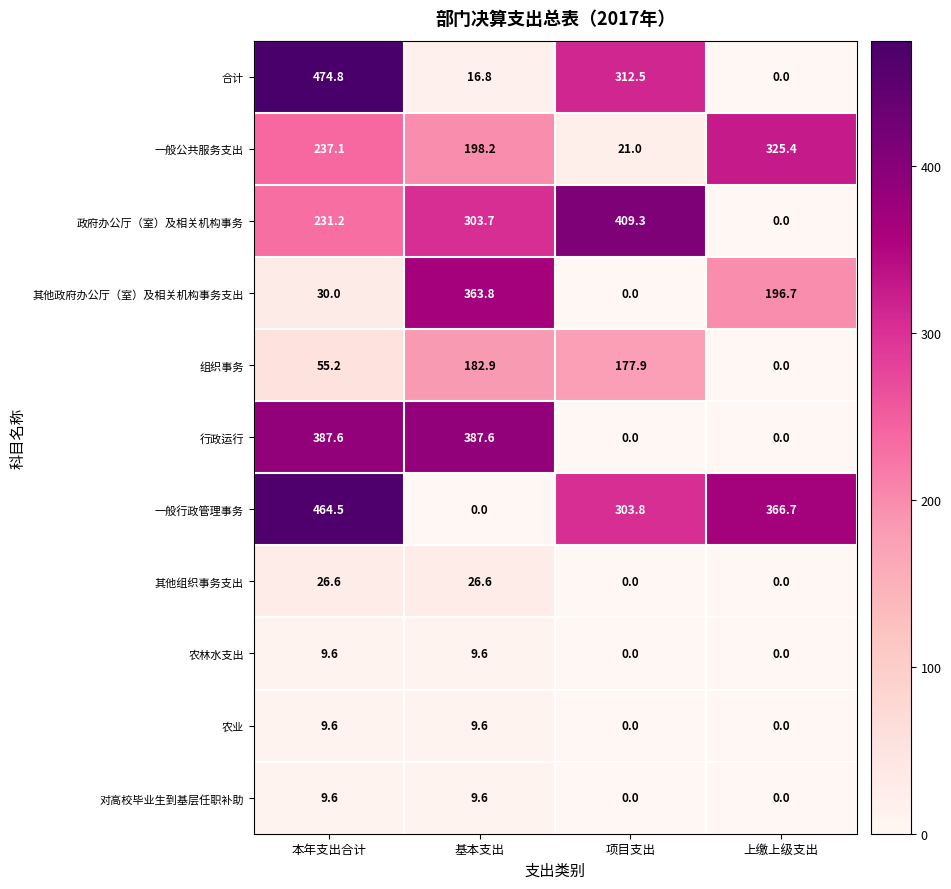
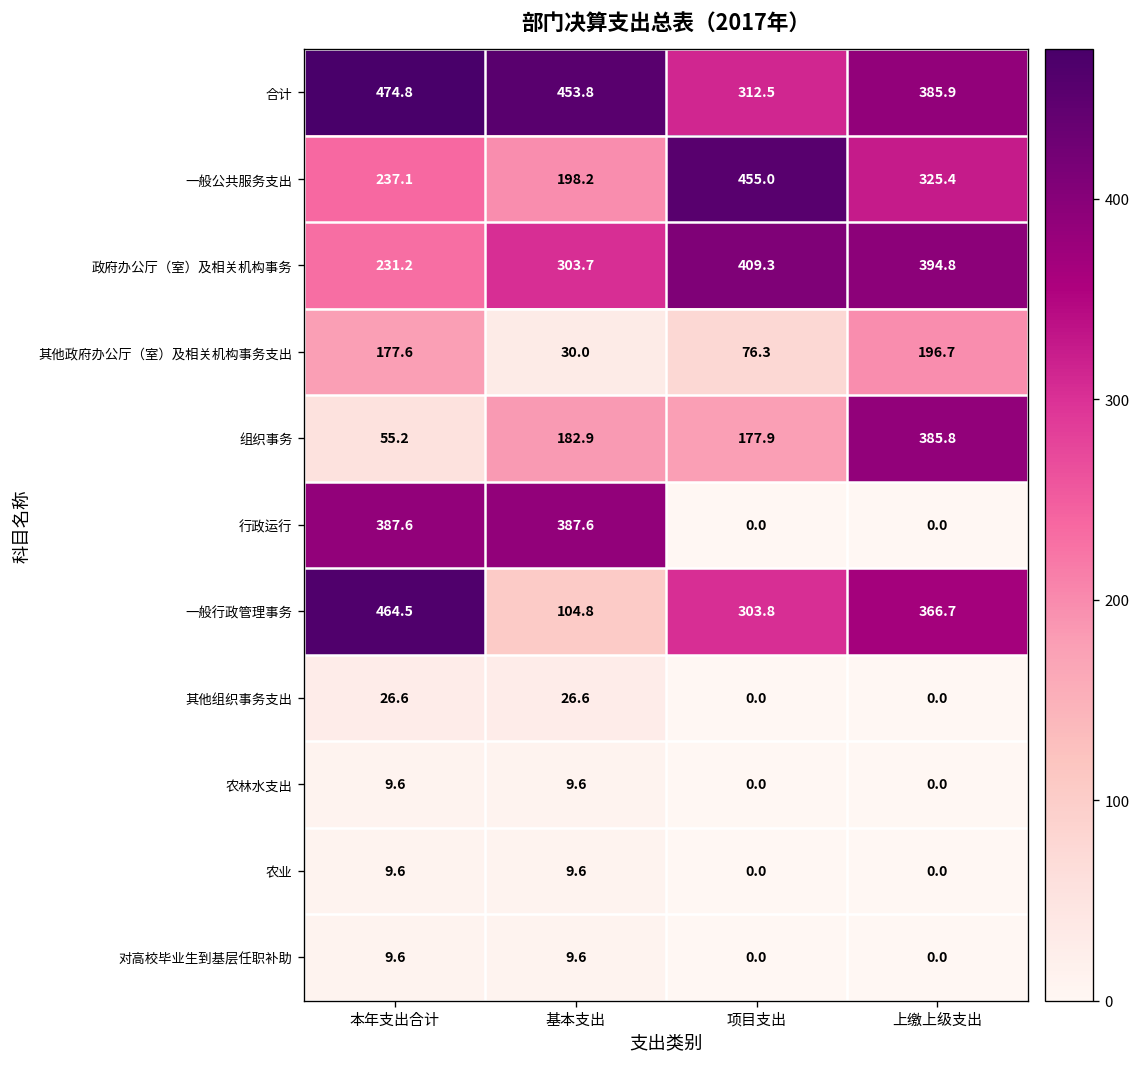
合计, 基本支出: 16.8 -> 453.8
合计, 上缴上级支出: 0.0 -> 385.9
一般公共服务支出, 项目支出: 21.0 -> 455.0
政府办公厅（室）及相关机构事务, 上缴上级支出: 0.0 -> 394.8
其他政府办公厅（室）及相关机构事务支出, 本年支出合计: 30.0 -> 177.6
其他政府办公厅（室）及相关机构事务支出, 基本支出: 363.8 -> 30.0
其他政府办公厅（室）及相关机构事务支出, 项目支出: 0.0 -> 76.3
组织事务, 上缴上级支出: 0.0 -> 385.8
一般行政管理事务, 基本支出: 0.0 -> 104.8
